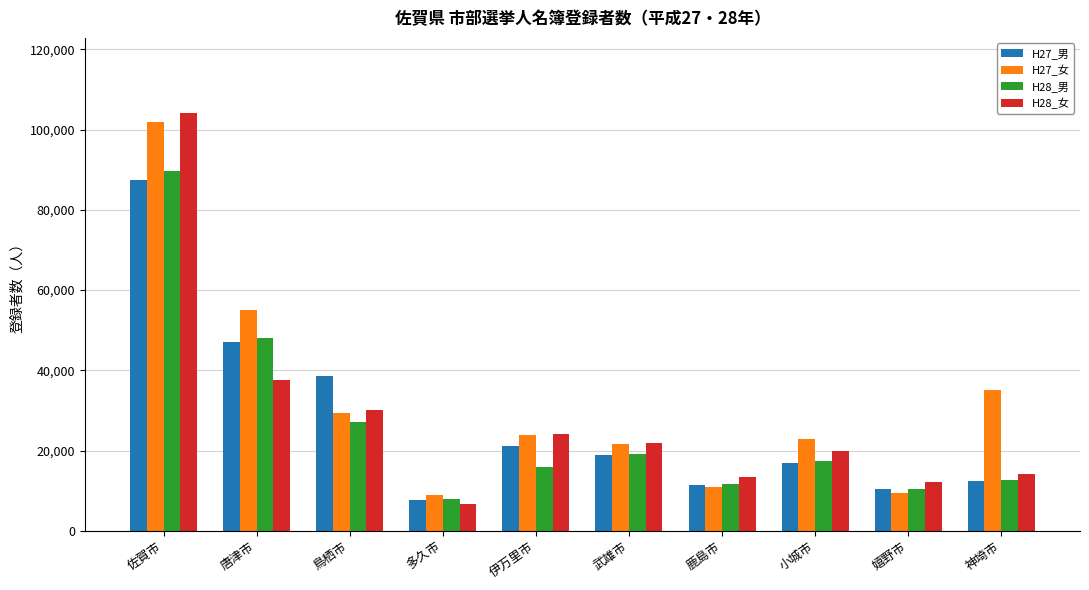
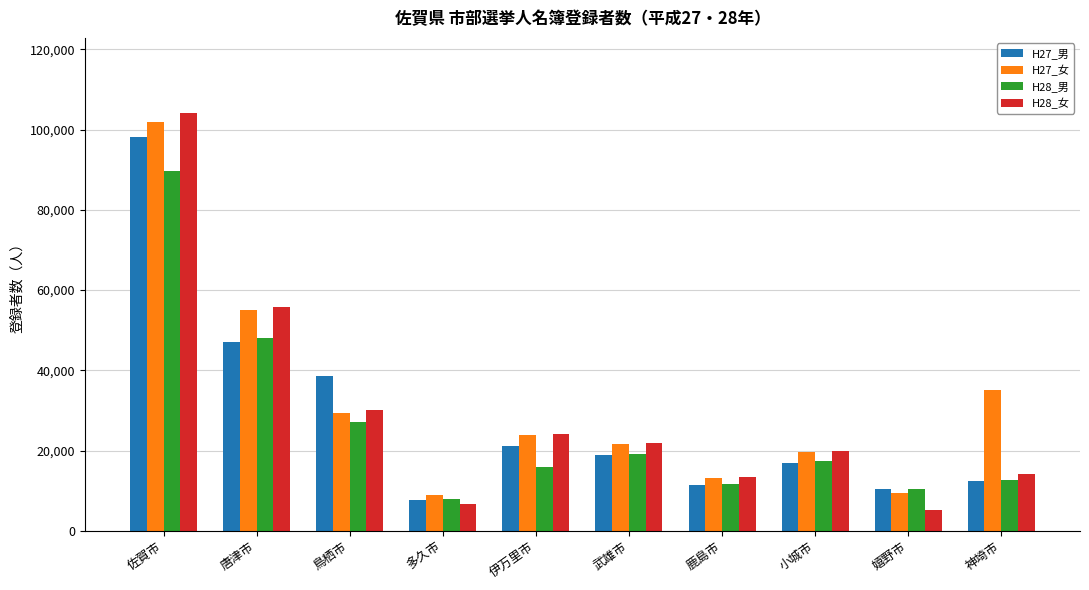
H27_男, 佐賀市: 87,000 -> 98,000
H28_女, 唐津市: 38,000 -> 56,000
H27_女, 鹿島市: 11,000 -> 13,000
H27_女, 小城市: 23,000 -> 20,000
H28_女, 嬉野市: 12,000 -> 5,000
